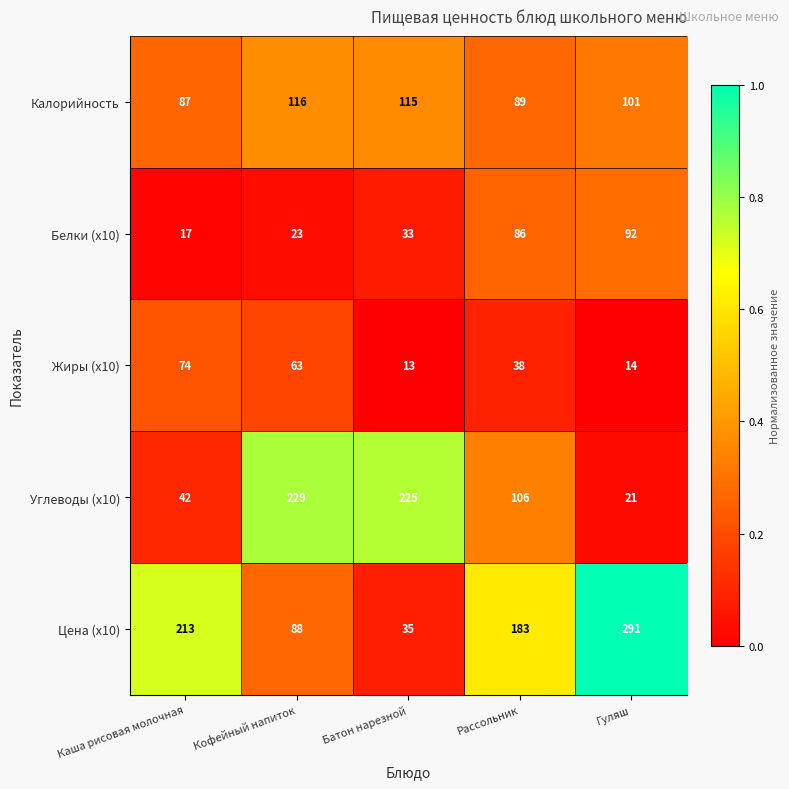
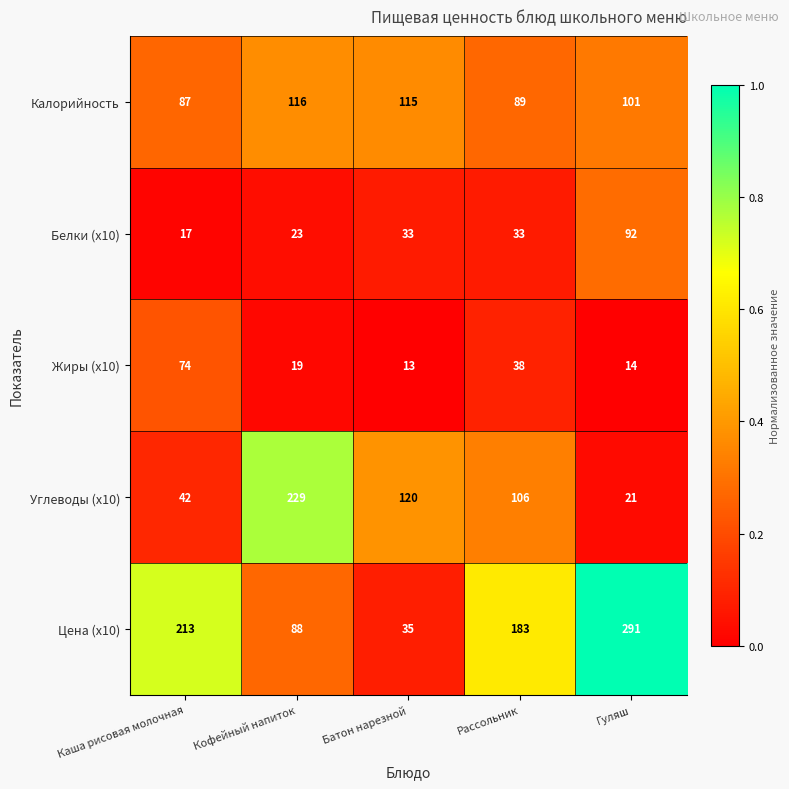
Белки (x10), Рассольник: 86 -> 33
Жиры (x10), Кофейный напиток: 63 -> 19
Углеводы (x10), Батон нарезной: 225 -> 120
